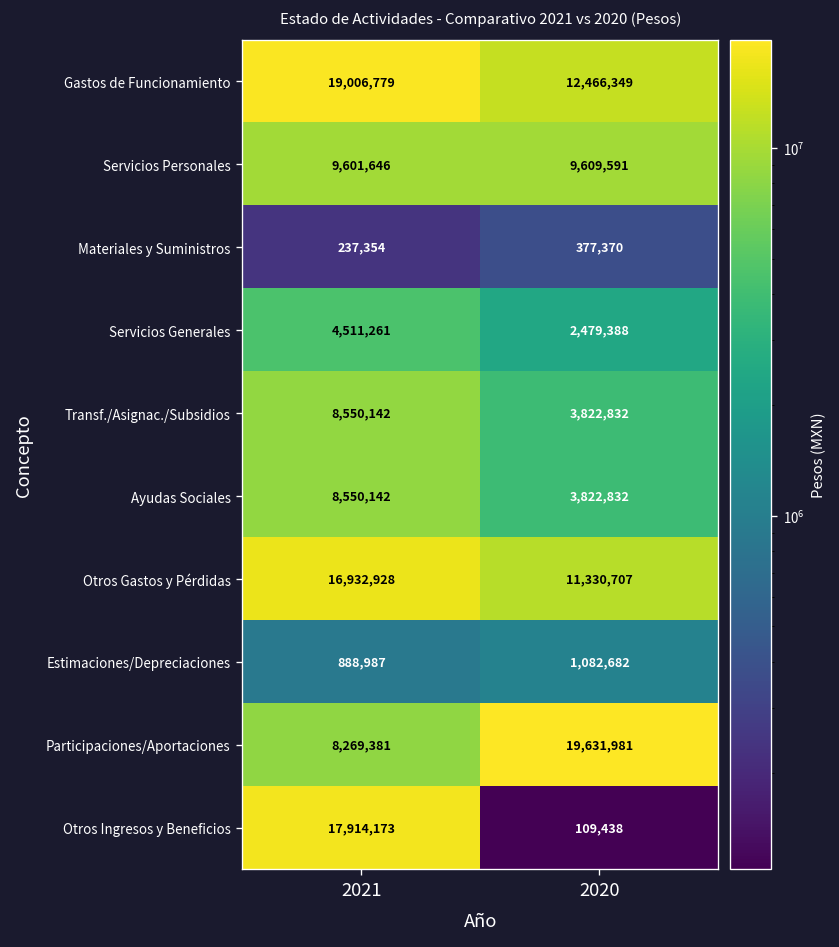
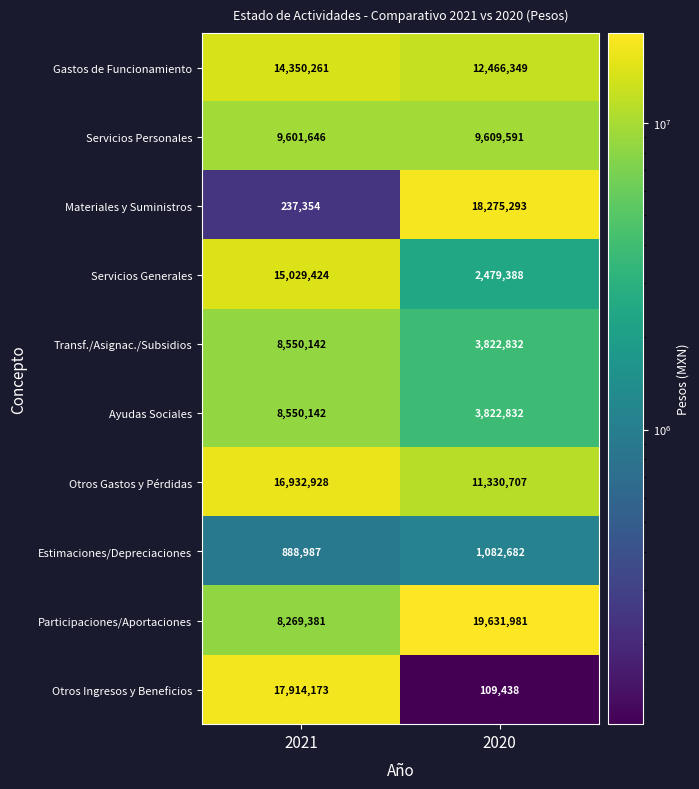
Gastos de Funcionamiento, 2021: 19,006,779 -> 14,350,261
Materiales y Suministros, 2020: 377,370 -> 18,275,293
Servicios Generales, 2021: 4,511,261 -> 15,029,424
